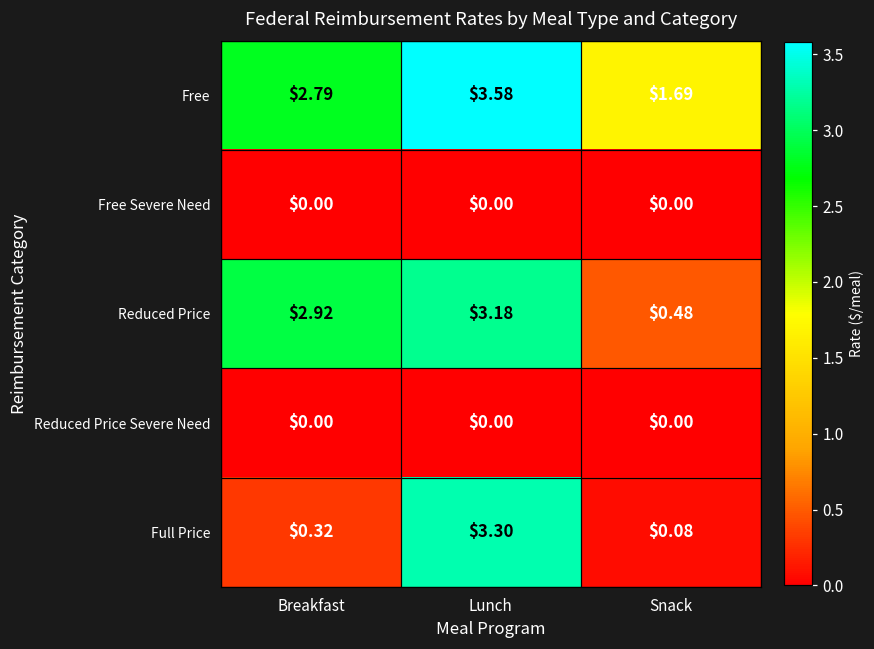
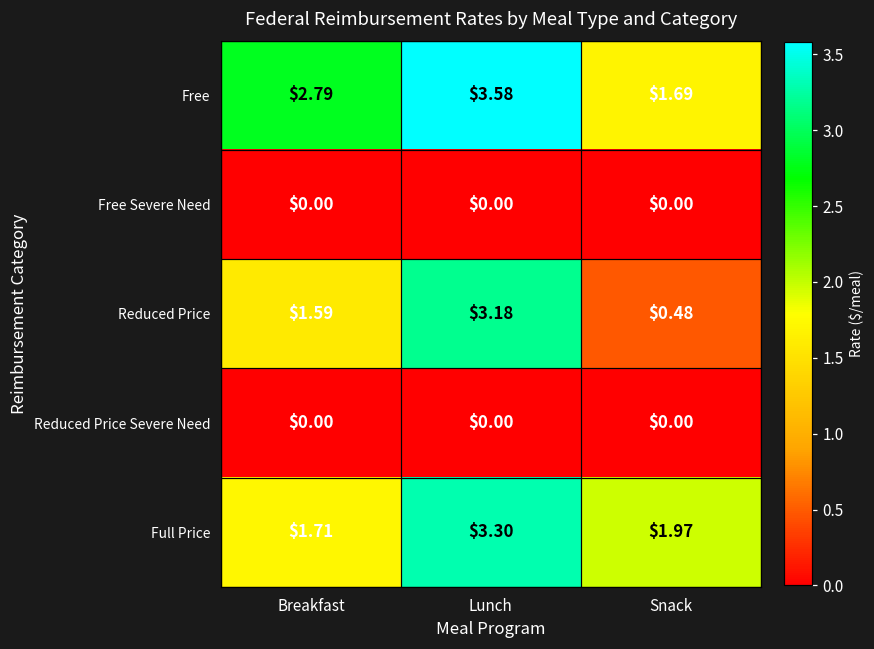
Reduced Price, Breakfast: $2.92 -> $1.59
Full Price, Breakfast: $0.32 -> $1.71
Full Price, Snack: $0.08 -> $1.97
